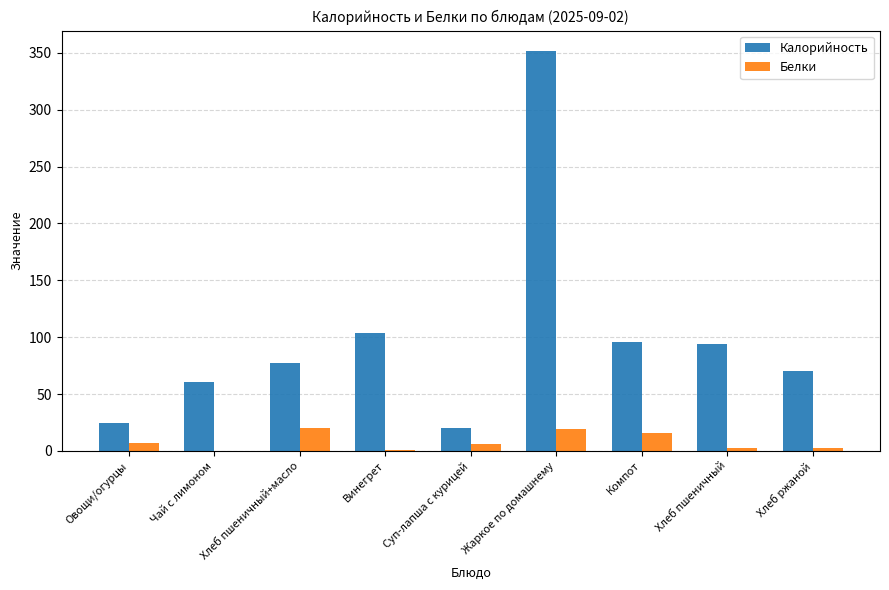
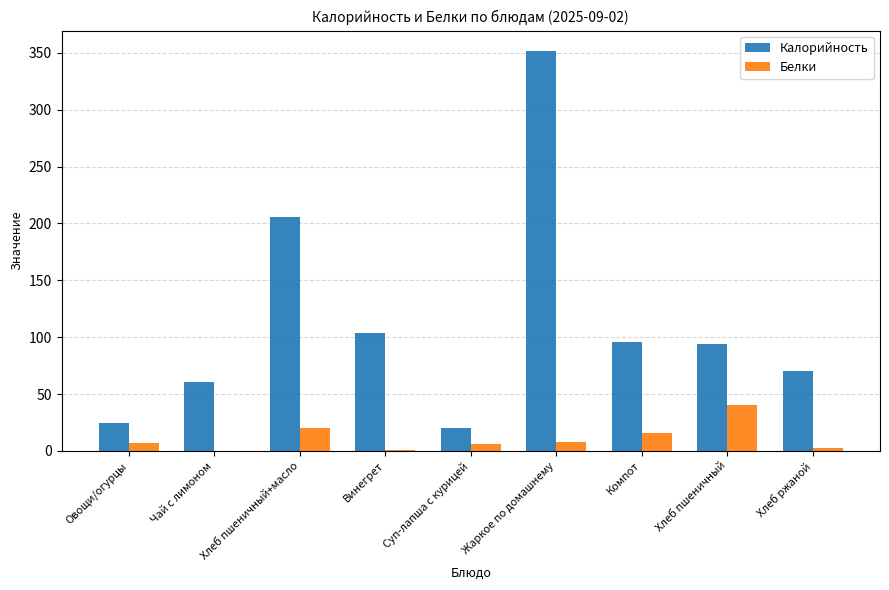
Калорийность, Хлеб пшеничный+масло: 77 -> 206
Белки, Жаркое по домашнему: 19 -> 8
Белки, Хлеб пшеничный: 3 -> 40
